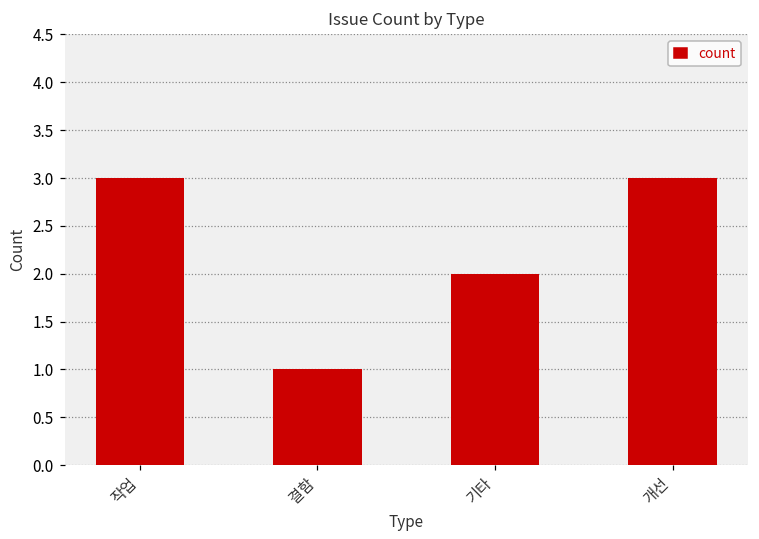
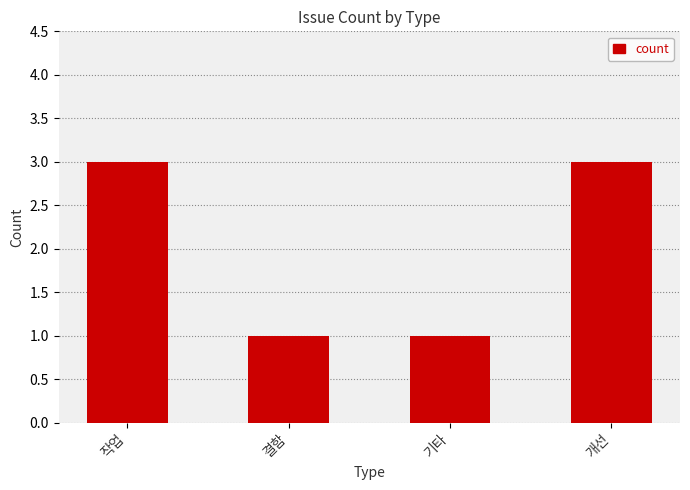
기타: 2 -> 1
